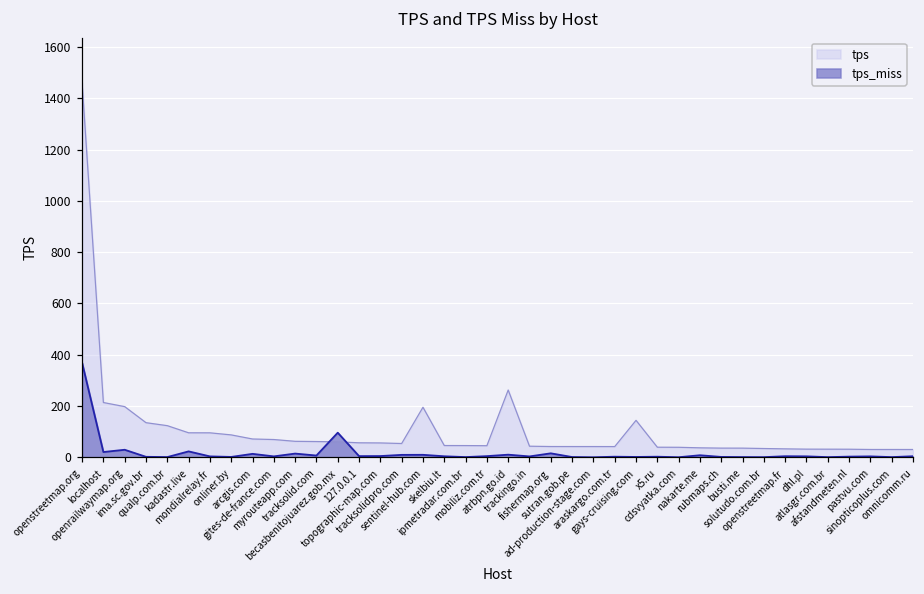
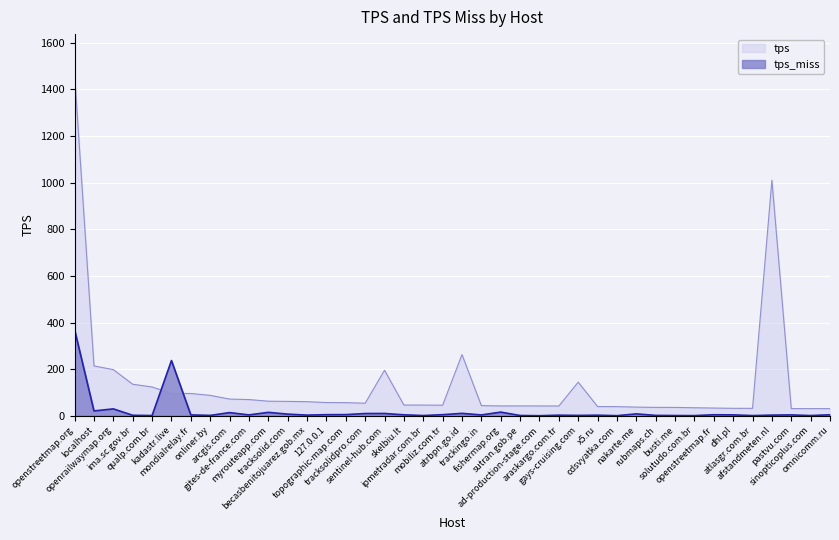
tps_miss, kadastr.live: 20 -> 240
tps_miss, becasbenitojuarez.gob.mx: 100 -> 0
tps, afstandmeten.nl: 30 -> 1010
